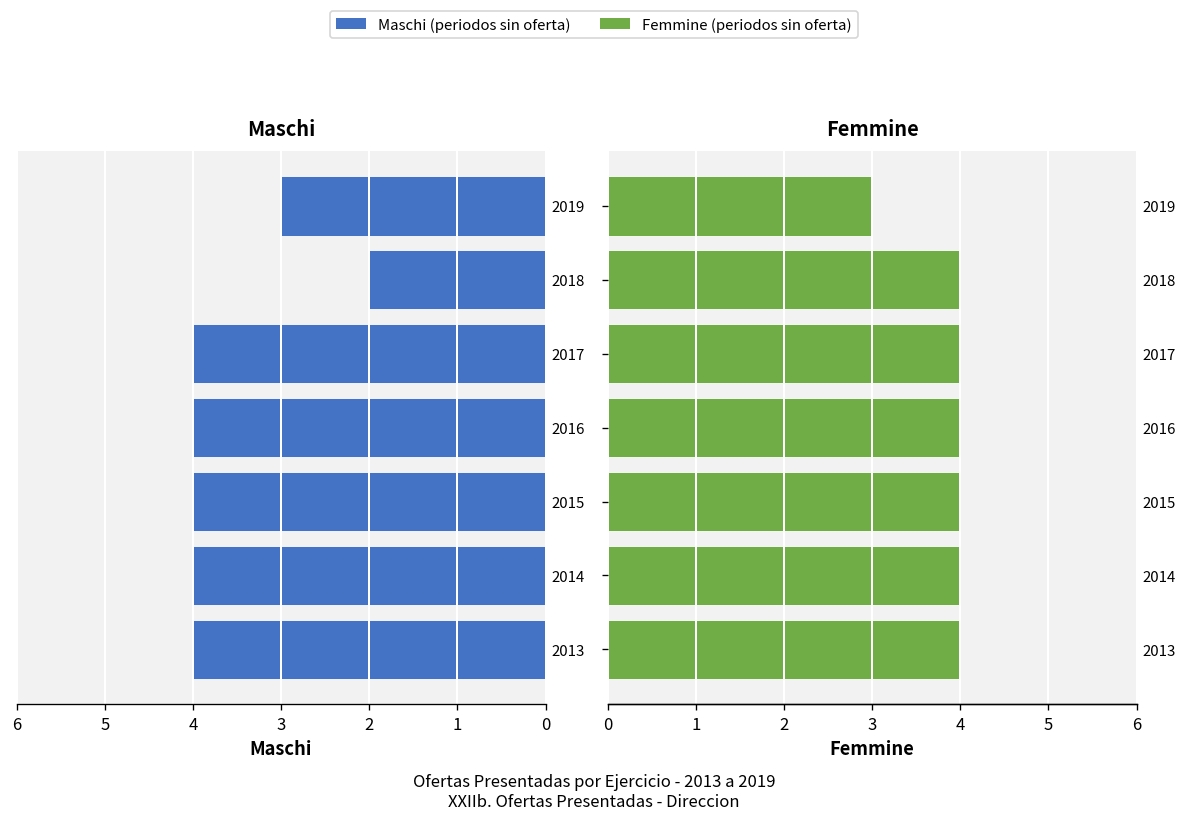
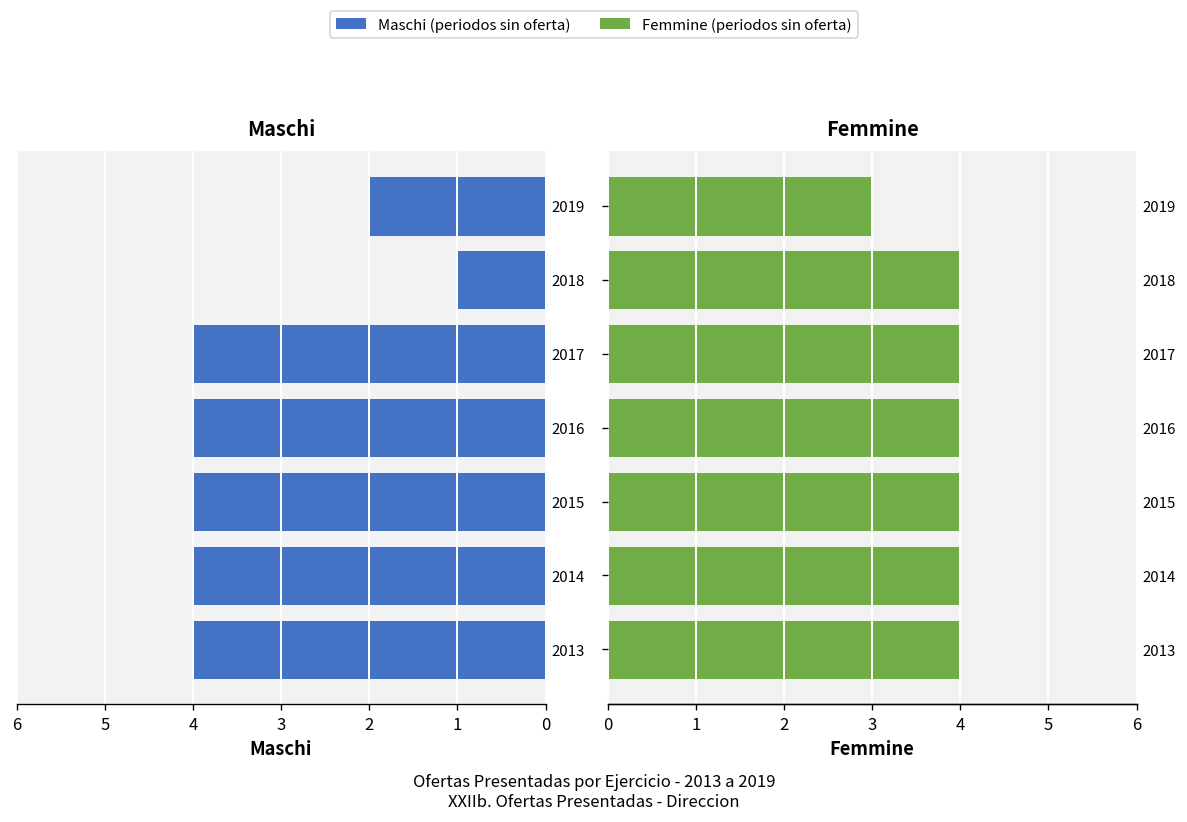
Maschi, 2019: 3 -> 2
Maschi, 2018: 2 -> 1
